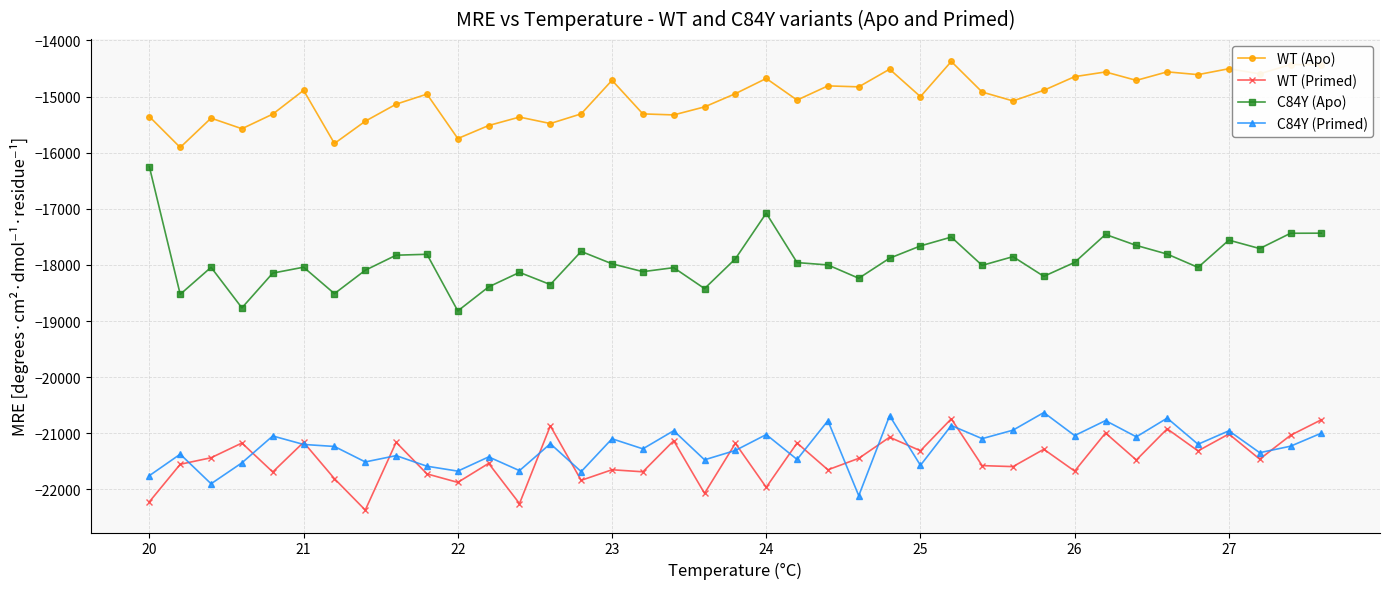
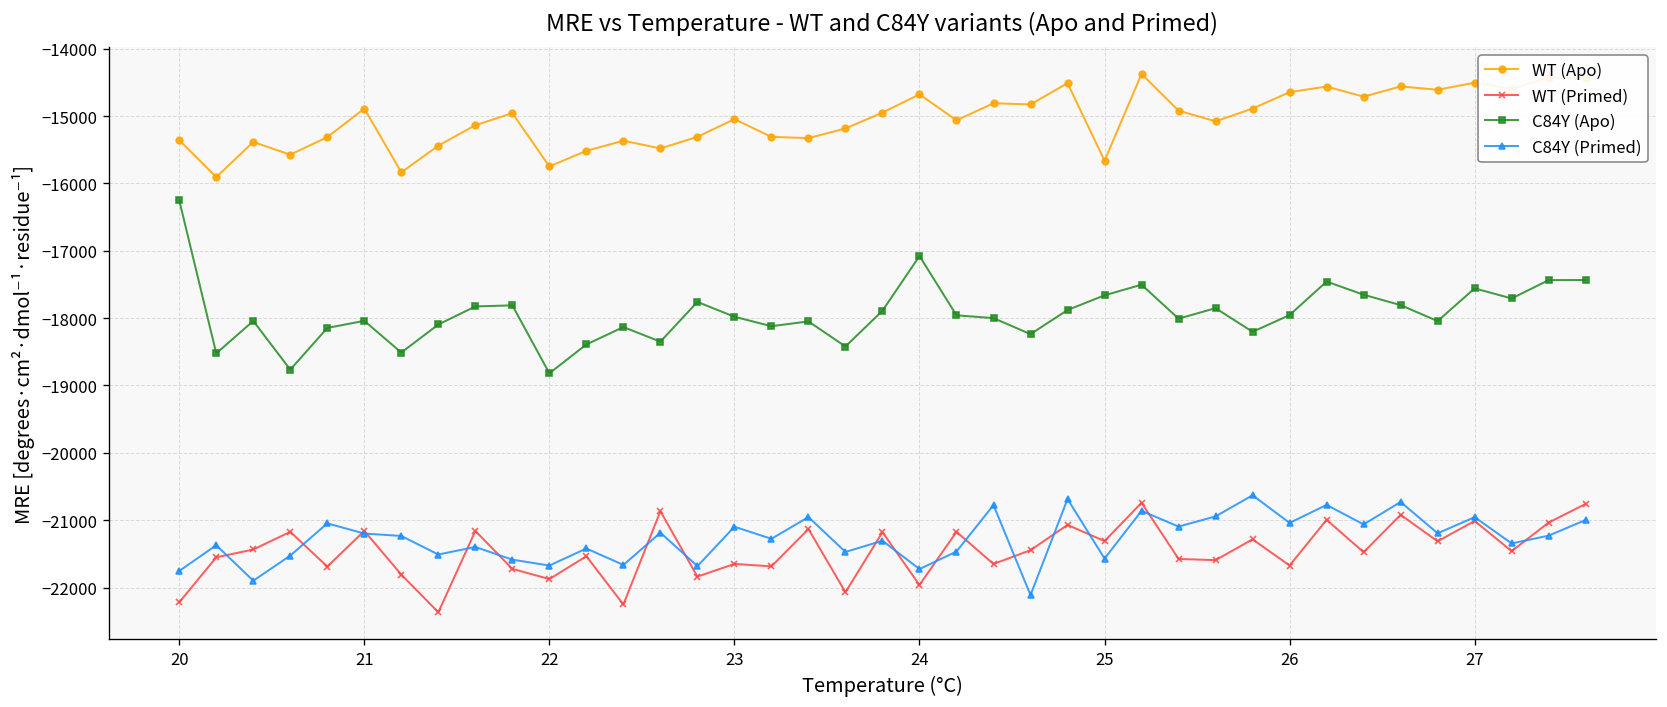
WT (Apo), 23: -14700 -> -15000
C84Y (Primed), 24: -21000 -> -21700
WT (Apo), 25: -15000 -> -15700
